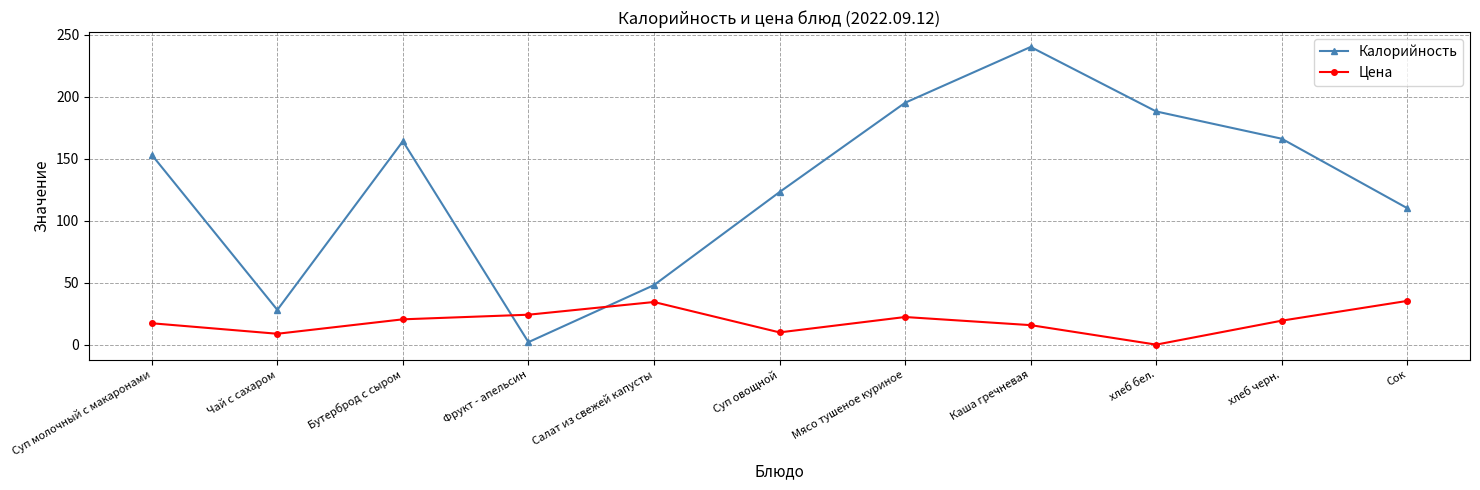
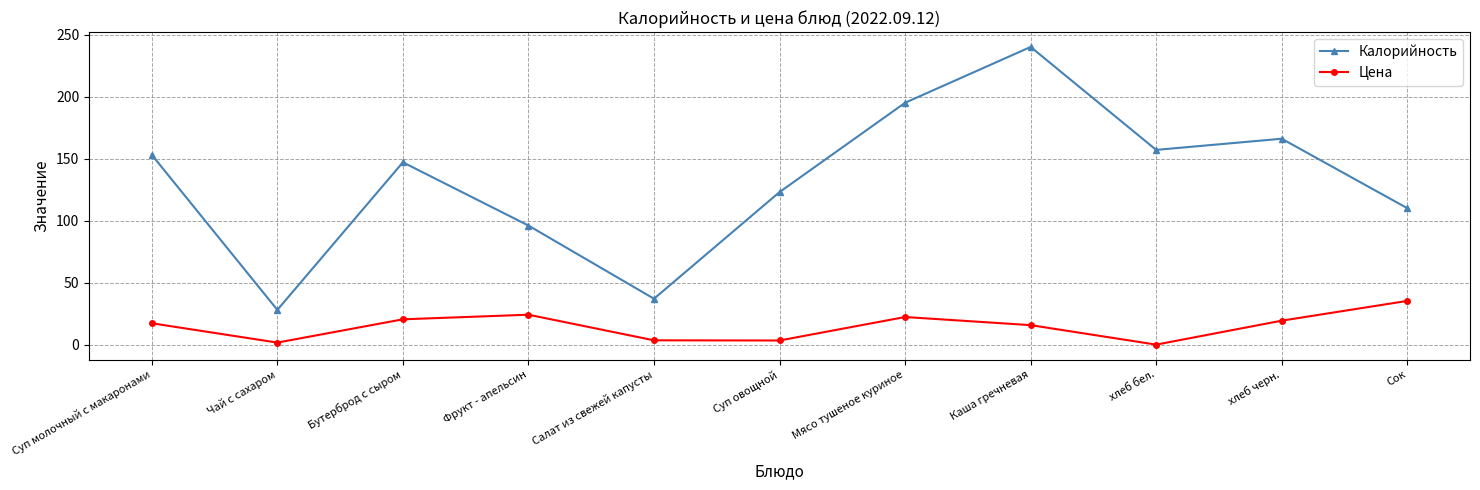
Цена, Чай с сахаром: 9 -> 2
Калорийность, Бутерброд с сыром: 164 -> 147
Калорийность, Фрукт - апельсин: 2 -> 96
Калорийность, Салат из свежей капусты: 48 -> 37
Цена, Салат из свежей капусты: 34 -> 3
Цена, Суп овощной: 10 -> 3
Калорийность, хлеб бел.: 188 -> 157
